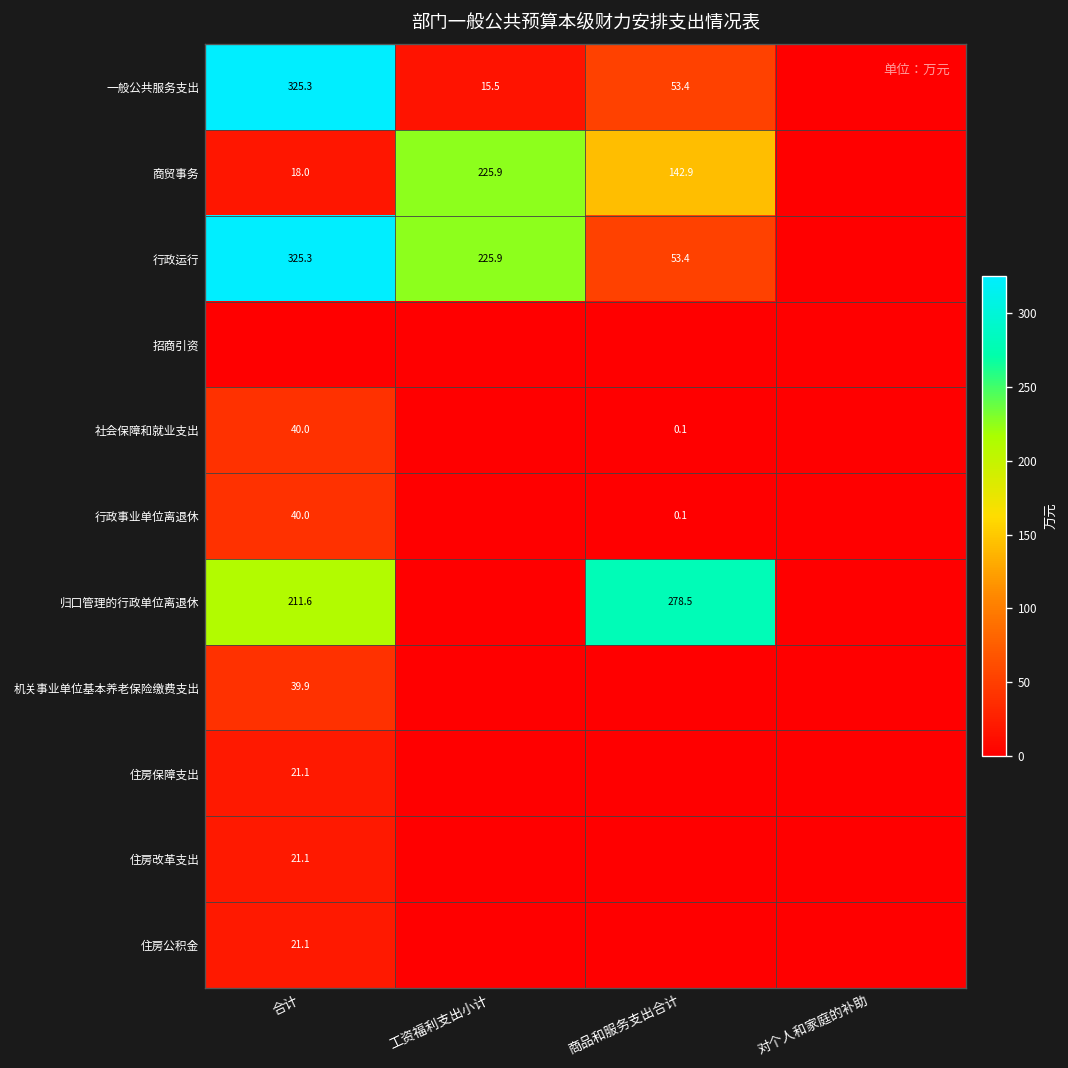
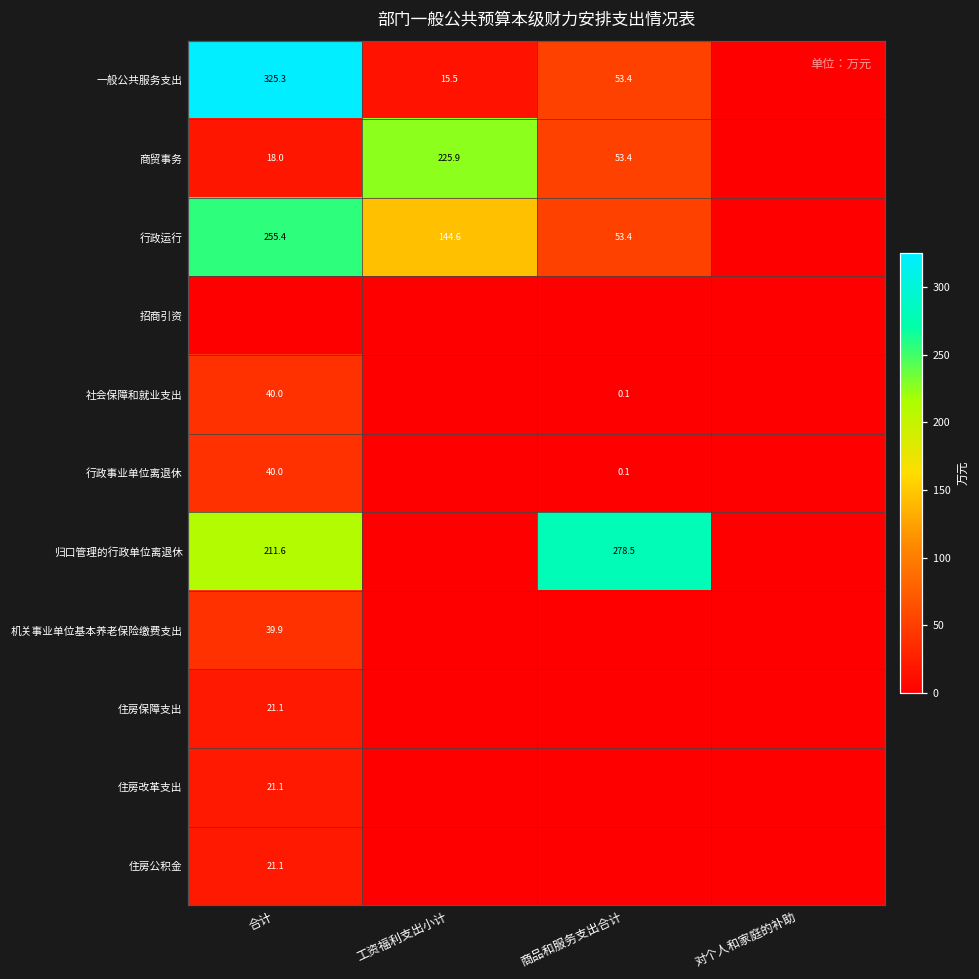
商贸事务, 商品和服务支出合计: 142.9 -> 53.4
行政运行, 合计: 325.3 -> 255.4
行政运行, 工资福利支出小计: 225.9 -> 144.6
